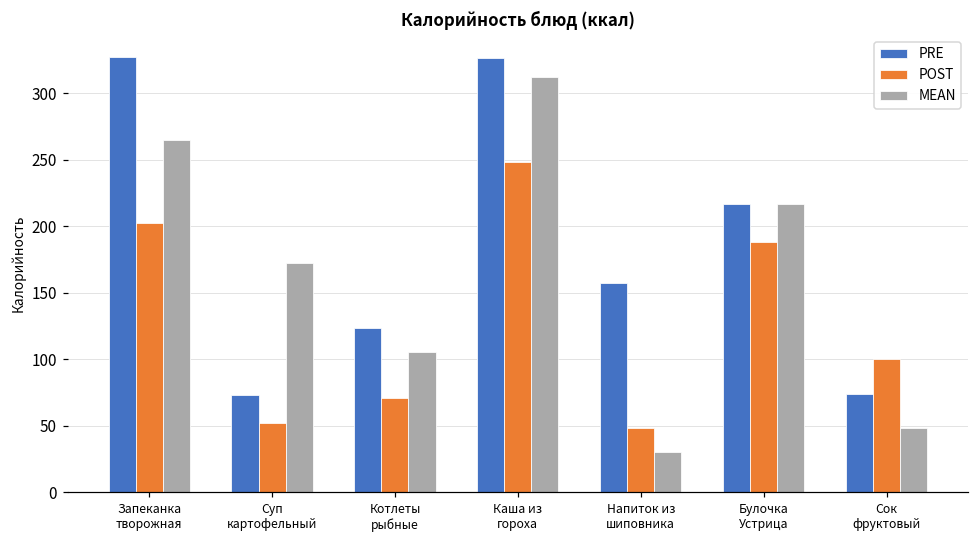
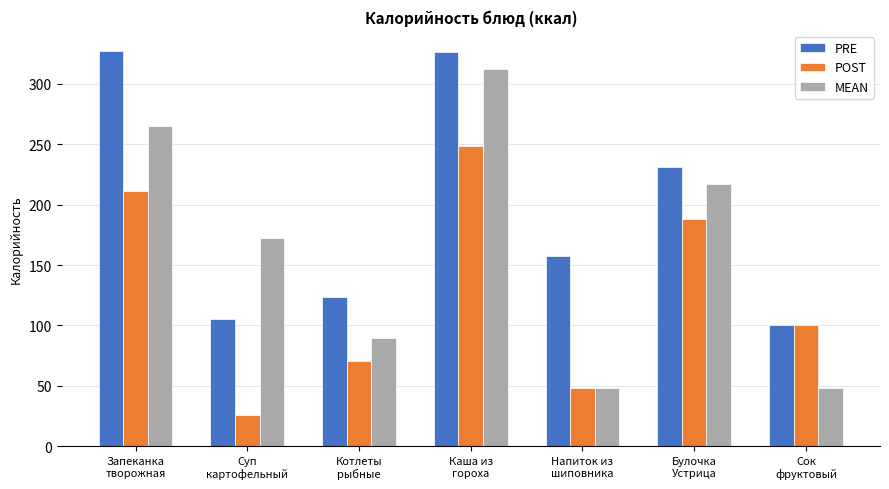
POST, Запеканка творожная: 202 -> 211
PRE, Суп картофельный: 73 -> 105
POST, Суп картофельный: 52 -> 26
MEAN, Котлеты рыбные: 106 -> 89
MEAN, Напиток из шиповника: 30 -> 48
PRE, Булочка Устрица: 217 -> 231
PRE, Сок фруктовый: 74 -> 100
